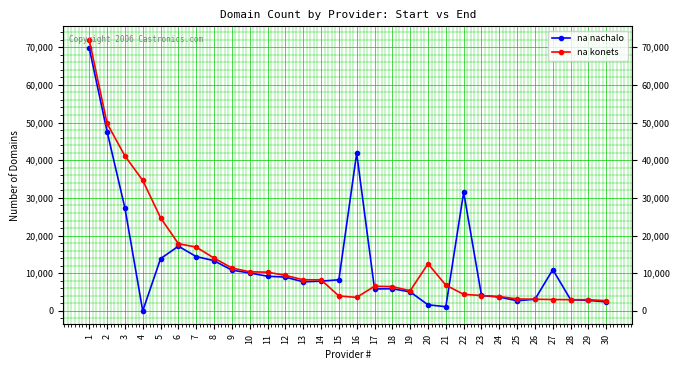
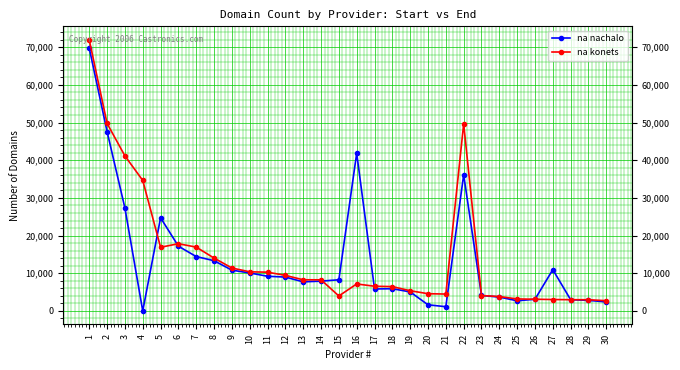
na nachalo, 5: 14,000 -> 25,000
na konets, 5: 25,000 -> 17,000
na konets, 16: 4,000 -> 7,000
na konets, 20: 13,000 -> 5,000
na konets, 21: 7,000 -> 4,000
na nachalo, 22: 32,000 -> 36,000
na konets, 22: 4,000 -> 50,000
